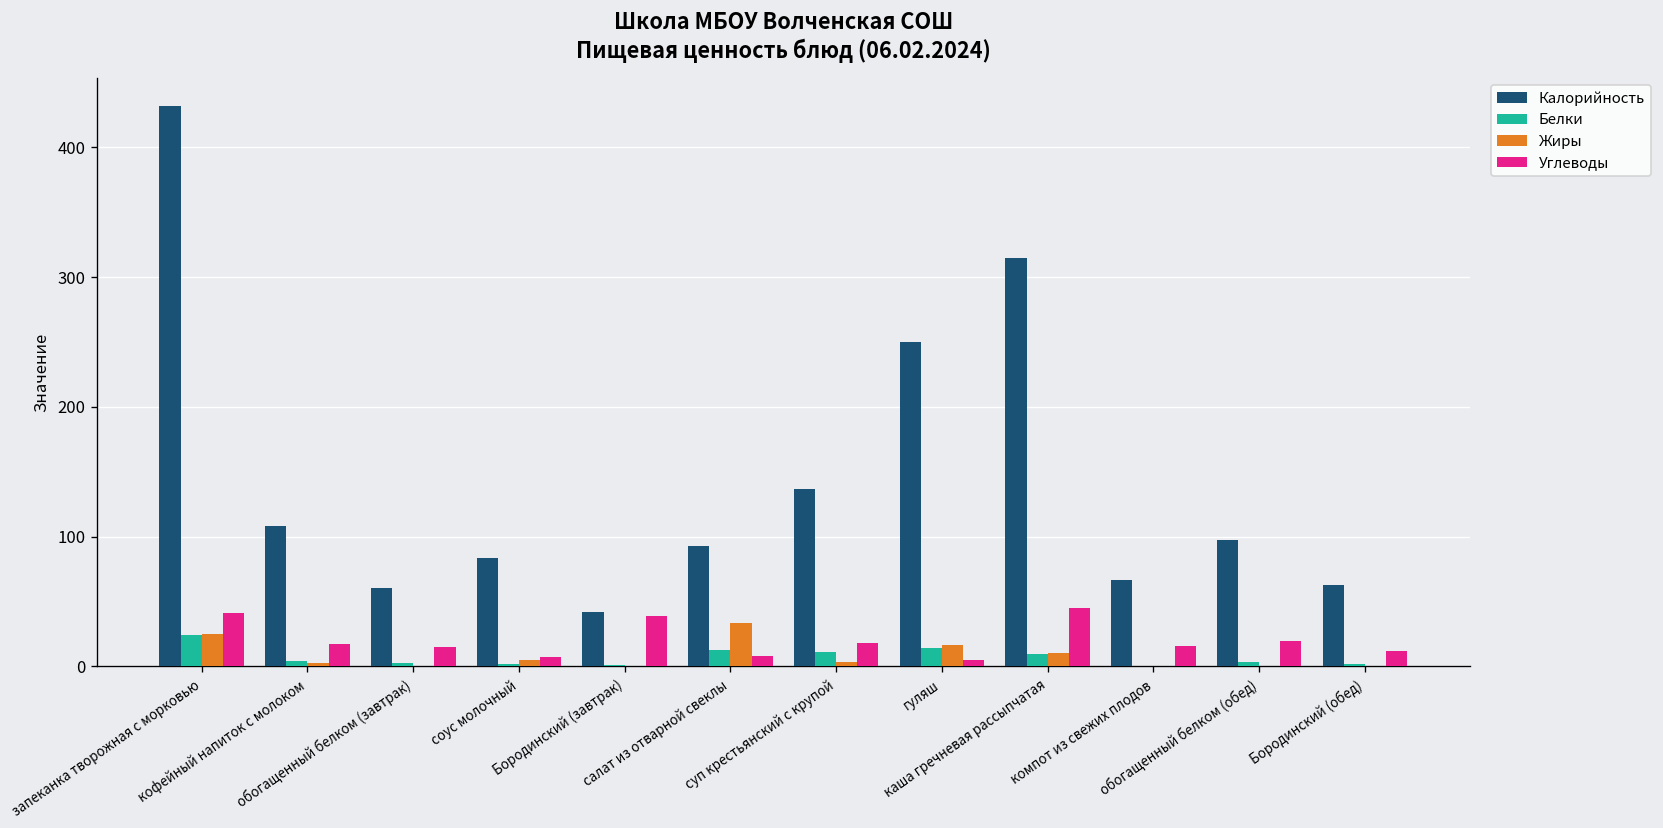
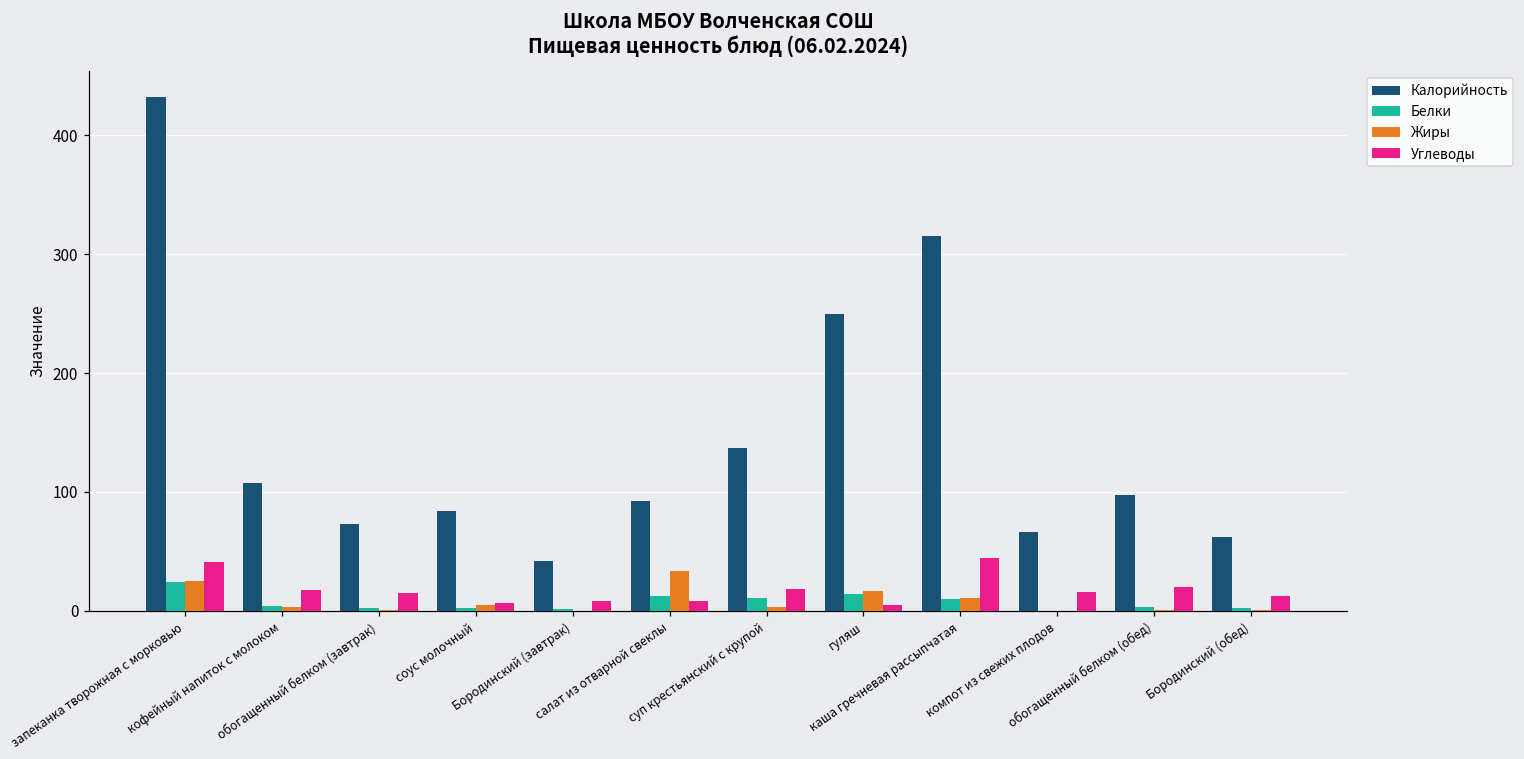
Калорийность, обогащенный белком (завтрак): 60 -> 73
Углеводы, Бородинский (завтрак): 39 -> 8
